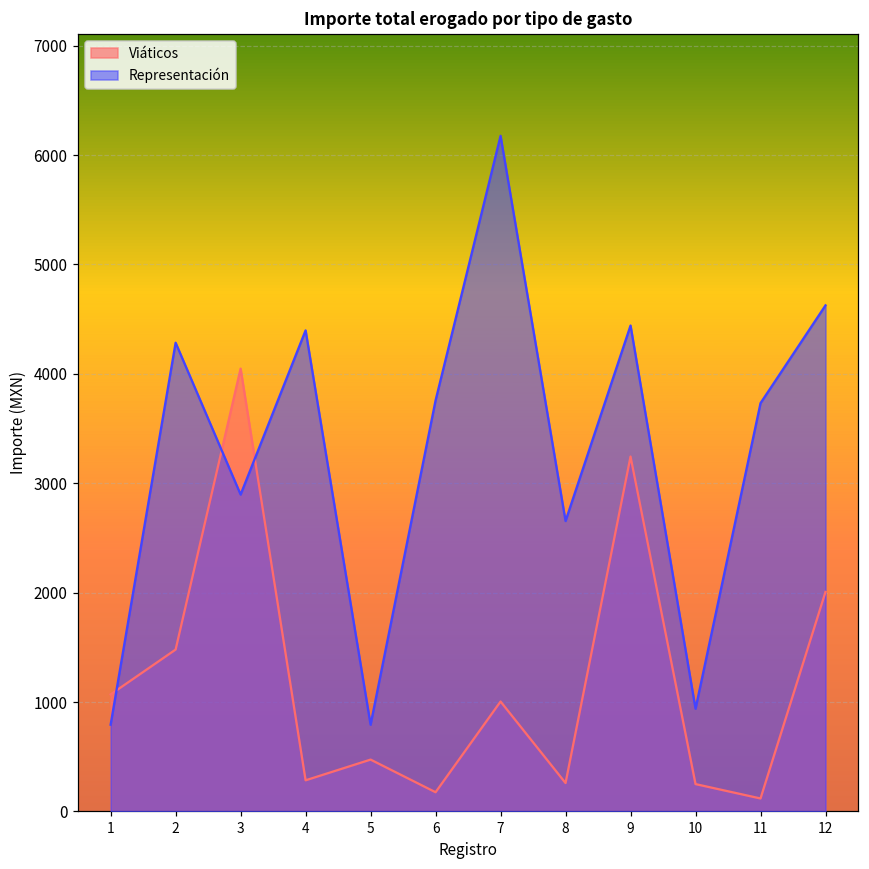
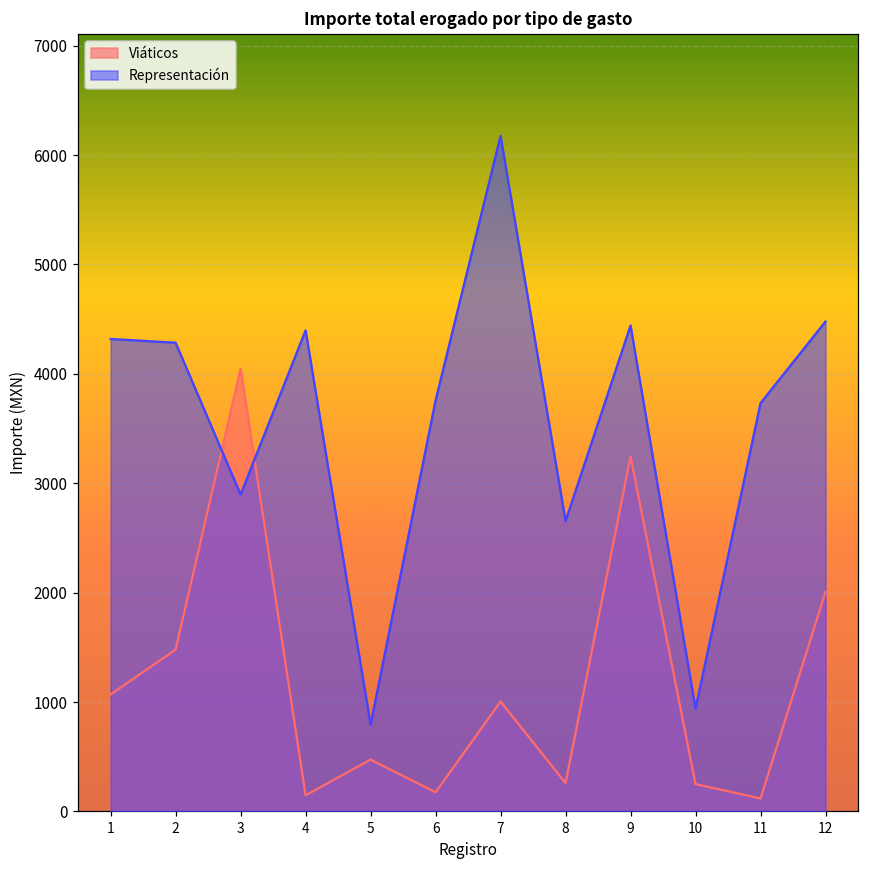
Representación, 1: 800 -> 4300
Viáticos, 4: 300 -> 100
Representación, 12: 4600 -> 4500
